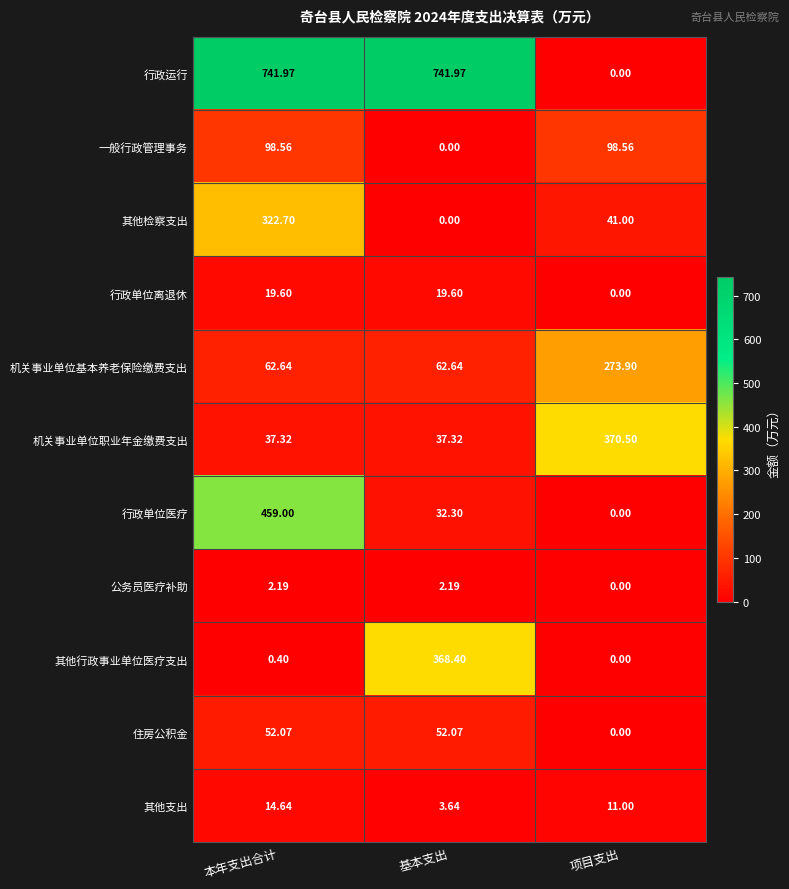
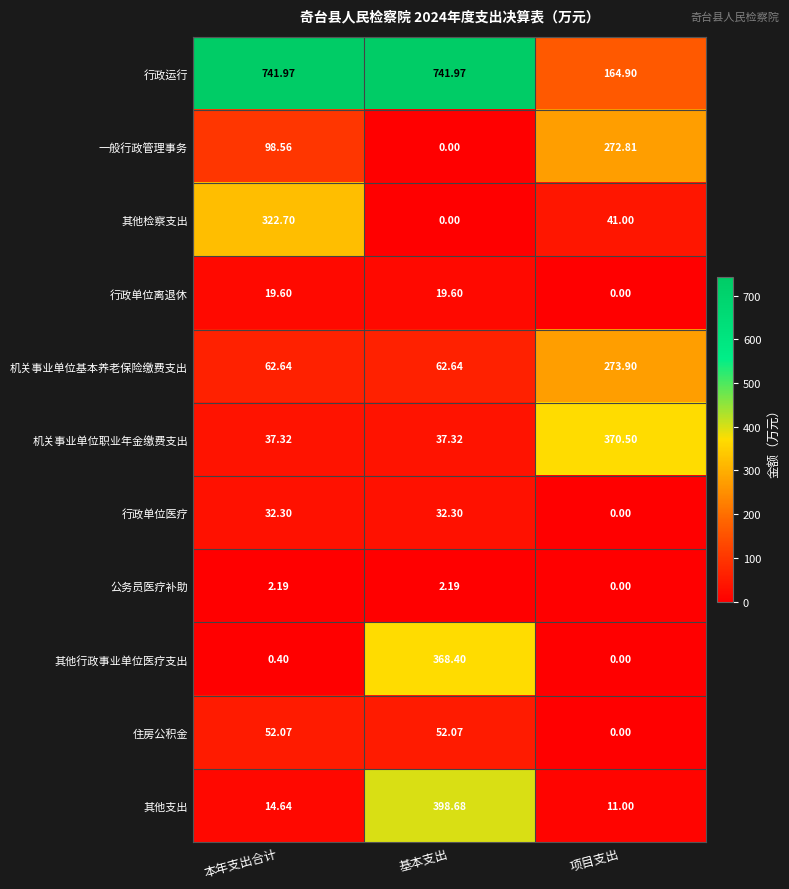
行政运行, 项目支出: 0.00 -> 164.90
一般行政管理事务, 项目支出: 98.56 -> 272.81
行政单位医疗, 本年支出合计: 459.00 -> 32.30
其他支出, 基本支出: 3.64 -> 398.68
